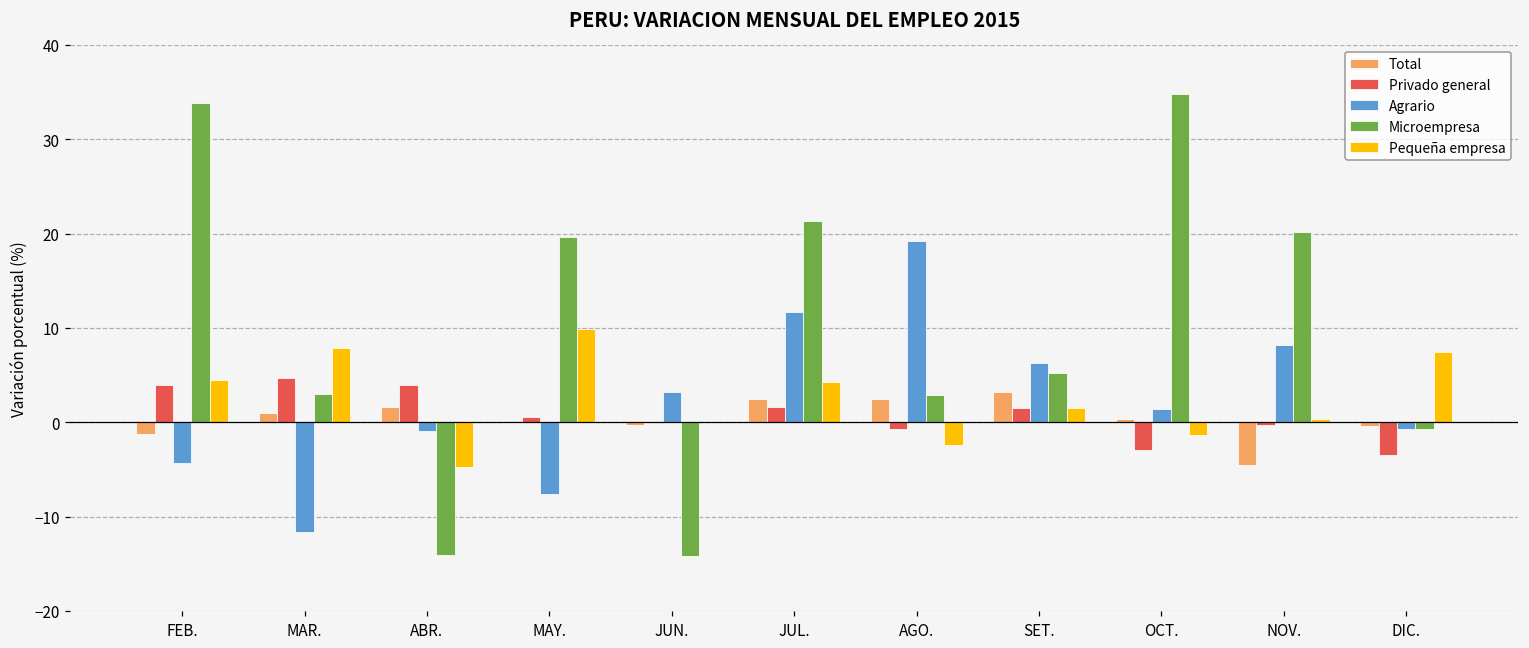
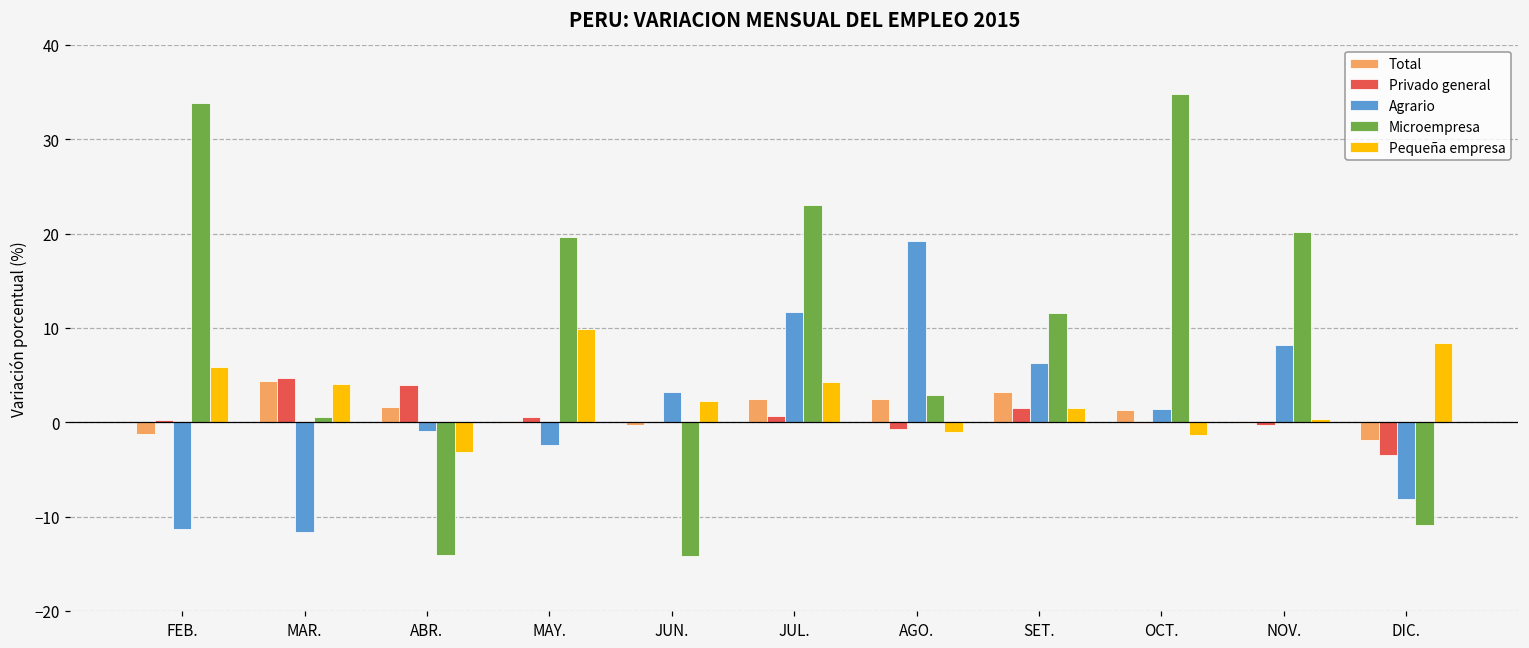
Privado general, FEB.: 4 -> 0
Agrario, FEB.: -4 -> -11
Pequeña empresa, FEB.: 4 -> 6
Total, MAR.: 1 -> 4
Microempresa, MAR.: 3 -> 1
Pequeña empresa, MAR.: 8 -> 4
Pequeña empresa, ABR.: -5 -> -3
Agrario, MAY.: -8 -> -2
Pequeña empresa, JUN.: 0 -> 2
Privado general, JUL.: 2 -> 1
Microempresa, JUL.: 21 -> 23
Pequeña empresa, AGO.: -2 -> -1
Microempresa, SET.: 5 -> 12
Total, OCT.: 0 -> 1
Privado general, OCT.: -3 -> 0
Total, NOV.: -4 -> 0
Total, DIC.: 0 -> -2
Agrario, DIC.: -1 -> -8
Microempresa, DIC.: -1 -> -11
Pequeña empresa, DIC.: 7 -> 8
